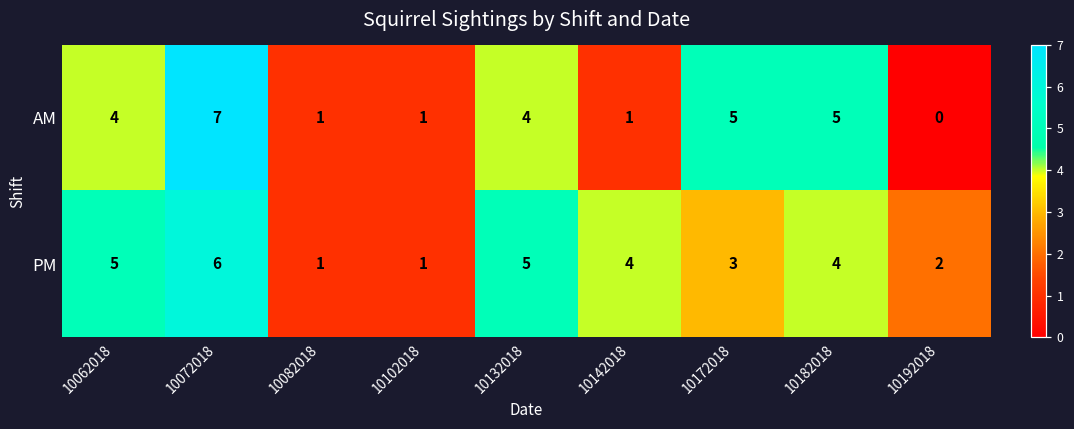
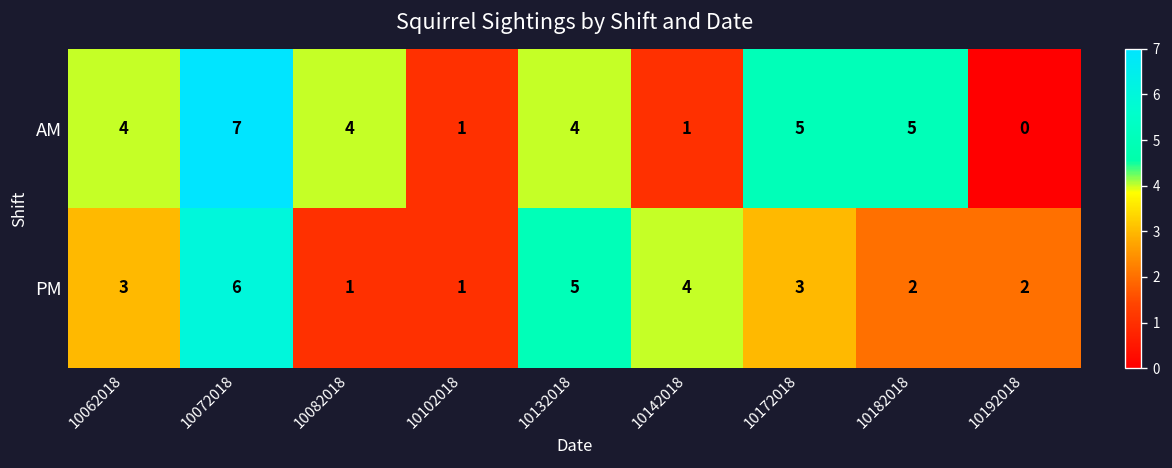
AM, 10082018: 1 -> 4
PM, 10062018: 5 -> 3
PM, 10182018: 4 -> 2
